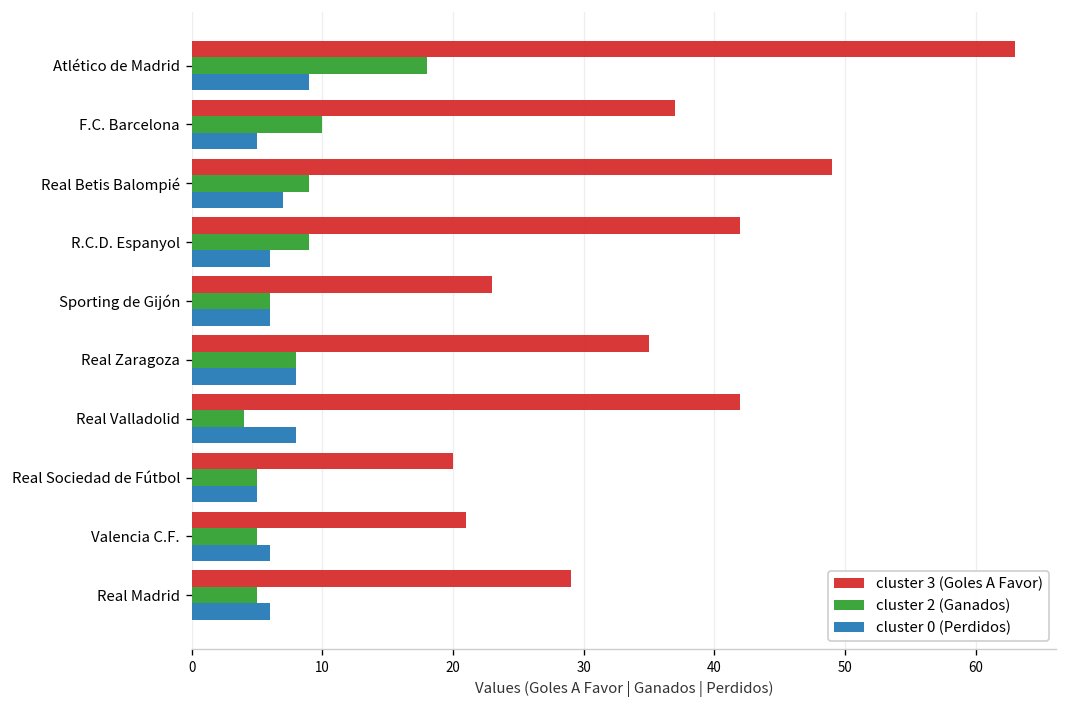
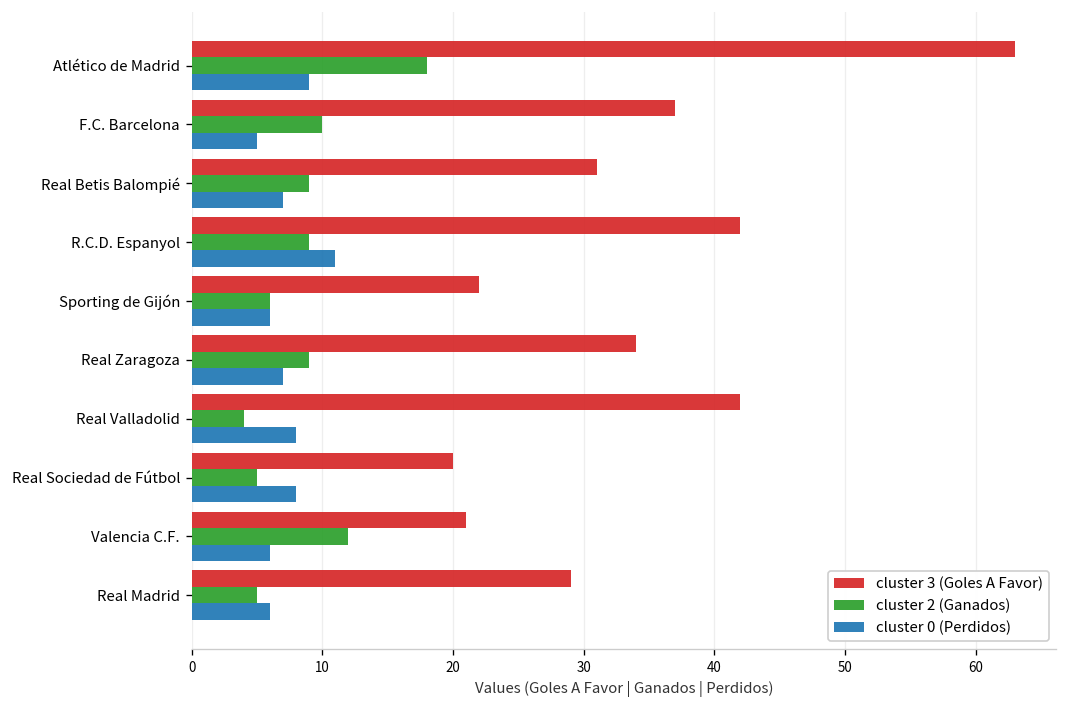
cluster 3 (Goles A Favor), Real Betis Balompié: 49 -> 31
cluster 0 (Perdidos), R.C.D. Espanyol: 6 -> 11
cluster 3 (Goles A Favor), Sporting de Gijón: 23 -> 22
cluster 3 (Goles A Favor), Real Zaragoza: 35 -> 34
cluster 2 (Ganados), Real Zaragoza: 8 -> 9
cluster 0 (Perdidos), Real Zaragoza: 8 -> 7
cluster 0 (Perdidos), Real Sociedad de Fútbol: 5 -> 8
cluster 2 (Ganados), Valencia C.F.: 5 -> 12
